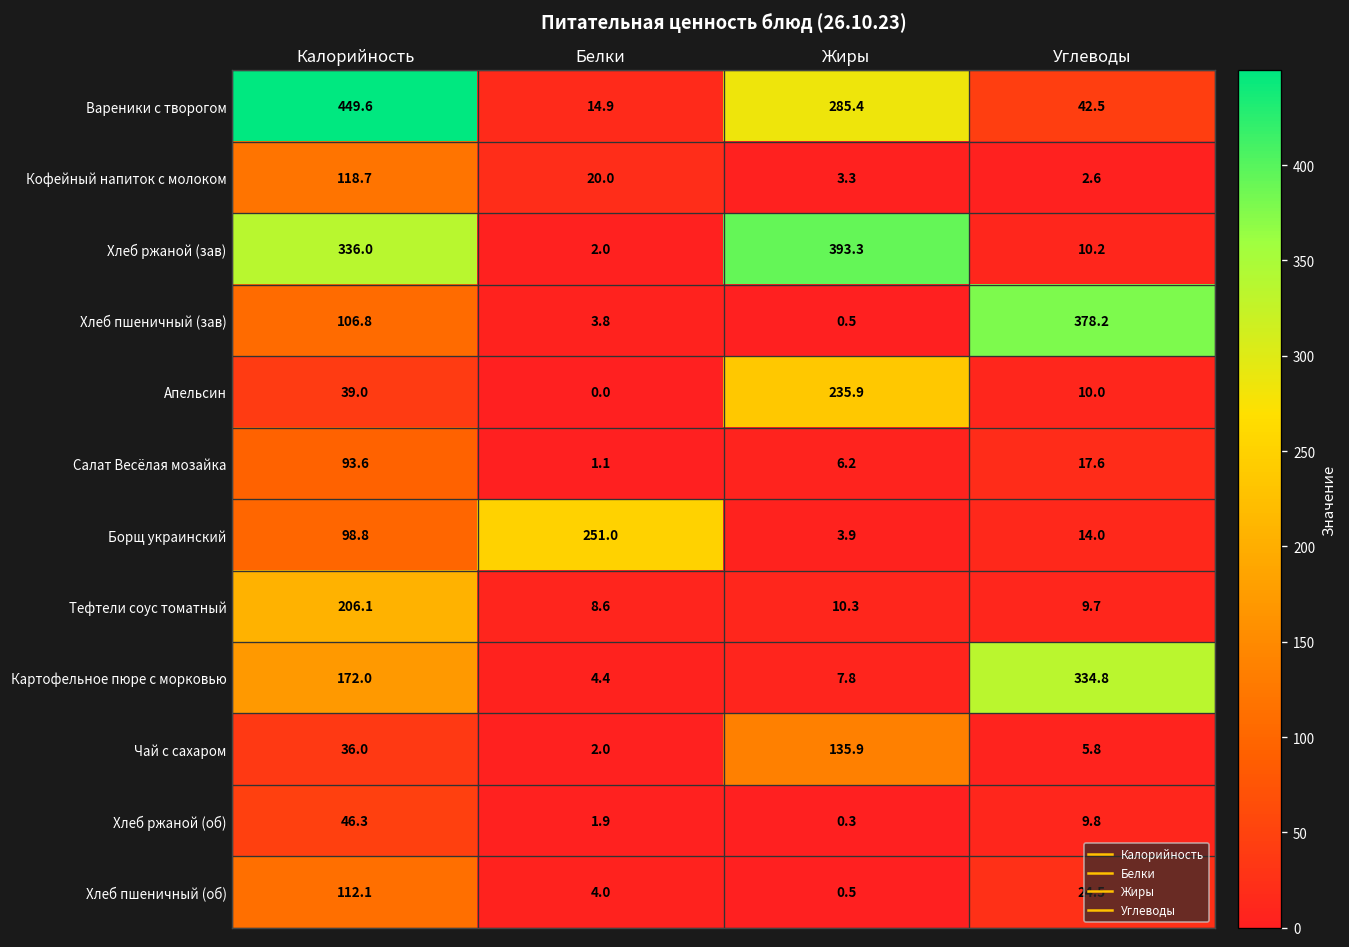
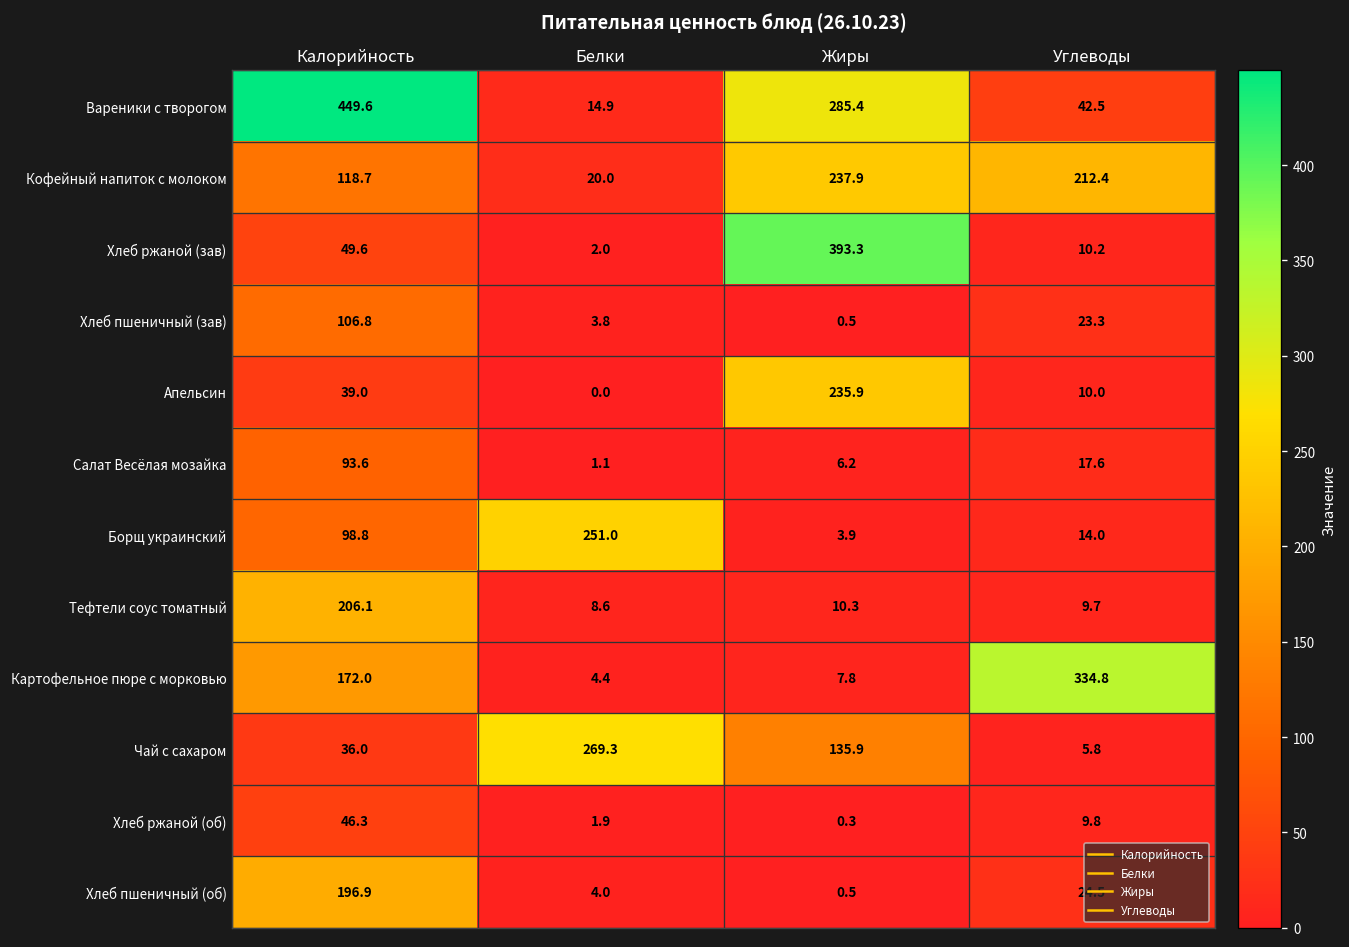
Кофейный напиток с молоком, Жиры: 3.3 -> 237.9
Кофейный напиток с молоком, Углеводы: 2.6 -> 212.4
Хлеб ржаной (зав), Калорийность: 336.0 -> 49.6
Хлеб пшеничный (зав), Углеводы: 378.2 -> 23.3
Чай с сахаром, Белки: 2.0 -> 269.3
Хлеб пшеничный (об), Калорийность: 112.1 -> 196.9
